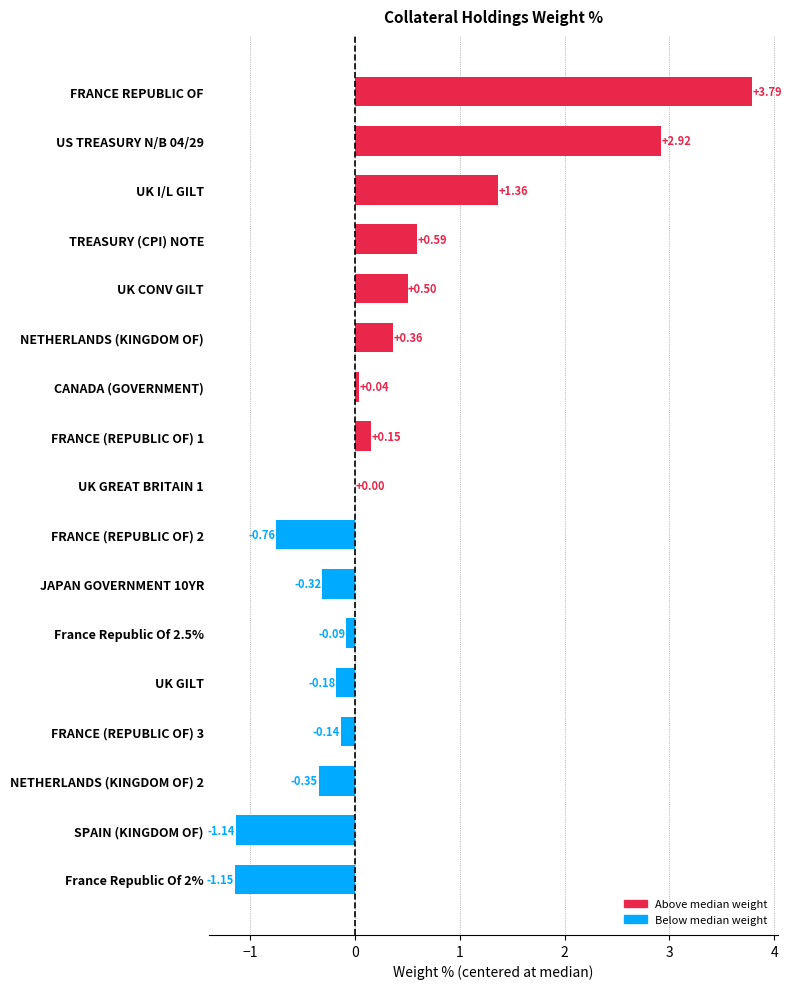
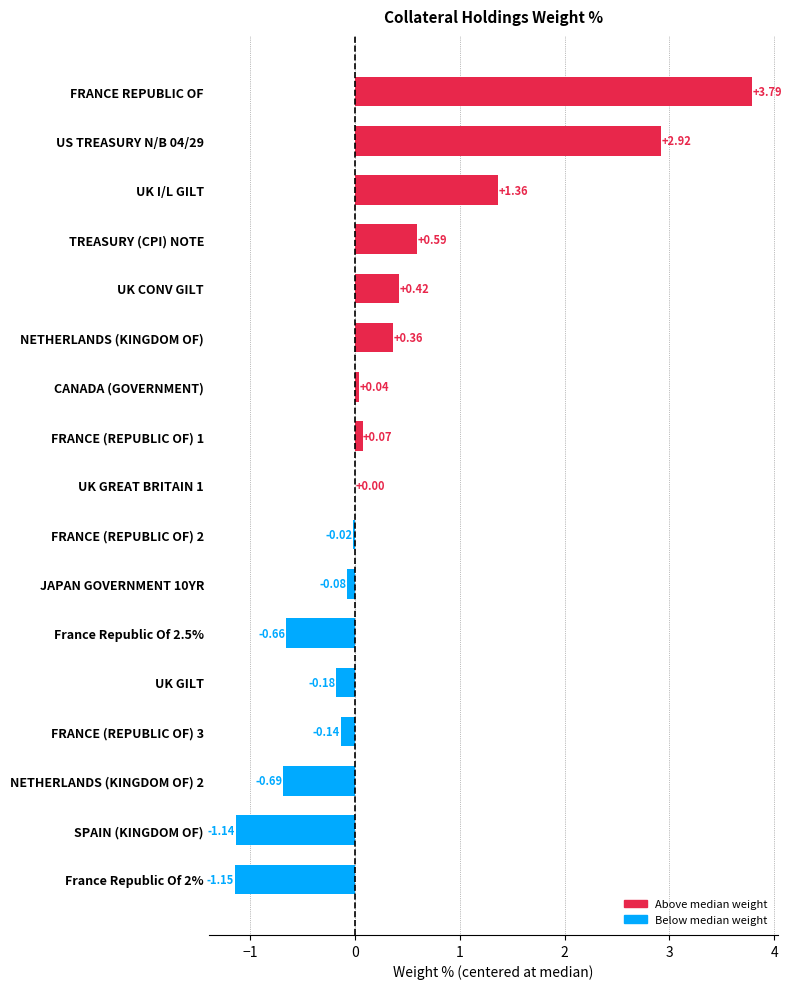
UK CONV GILT: +0.50 -> +0.42
FRANCE (REPUBLIC OF) 1: +0.15 -> +0.07
FRANCE (REPUBLIC OF) 2: -0.76 -> -0.02
JAPAN GOVERNMENT 10YR: -0.32 -> -0.08
France Republic Of 2.5%: -0.09 -> -0.66
NETHERLANDS (KINGDOM OF) 2: -0.35 -> -0.69
